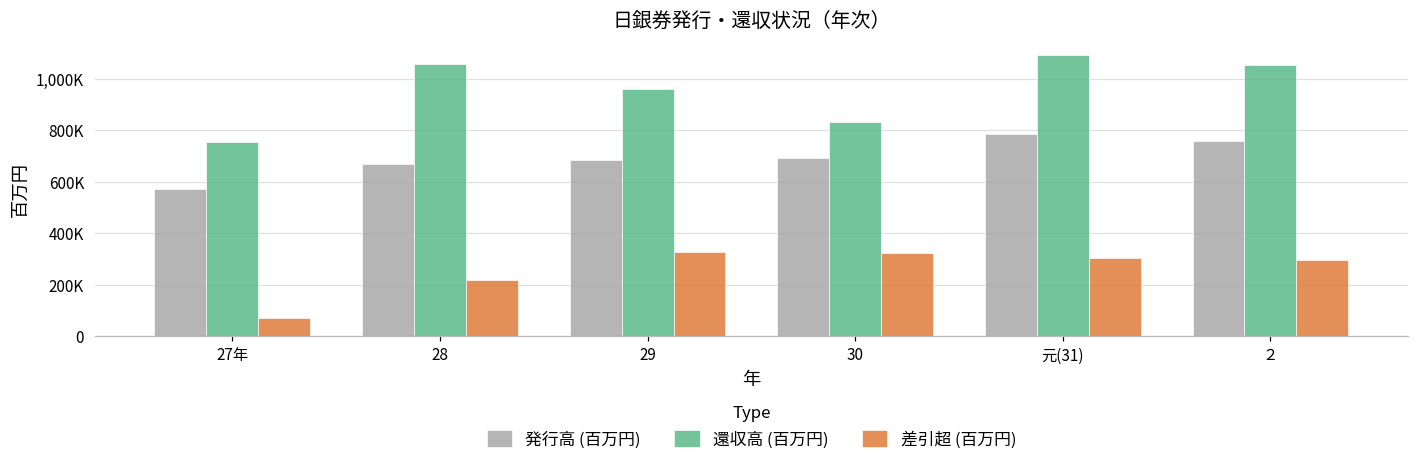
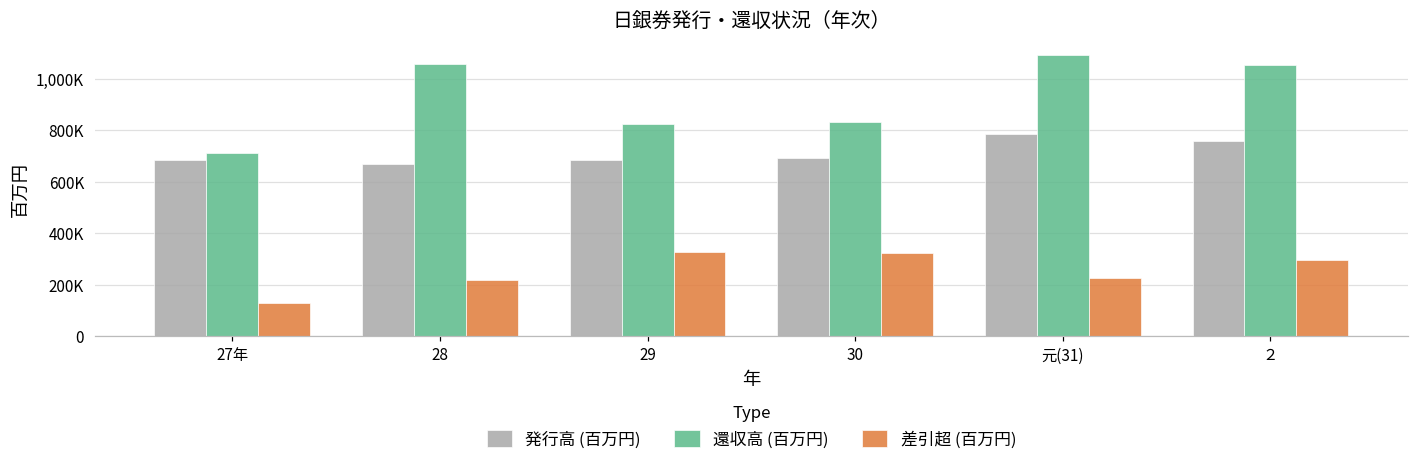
発行高 (百万円), 27年: 570,000 -> 680,000
還収高 (百万円), 27年: 760,000 -> 710,000
差引超 (百万円), 27年: 70,000 -> 130,000
還収高 (百万円), 29: 960,000 -> 830,000
差引超 (百万円), 元(31): 310,000 -> 230,000
